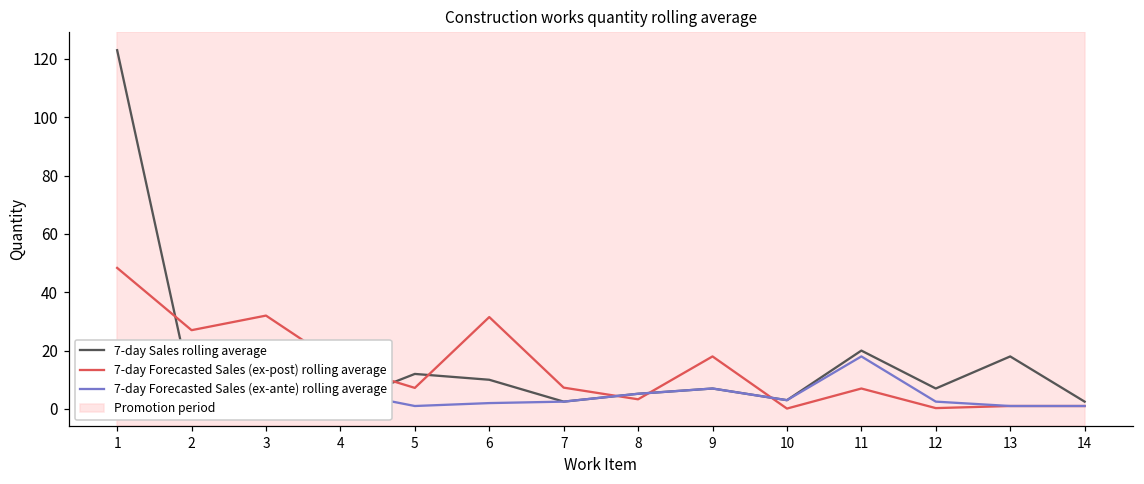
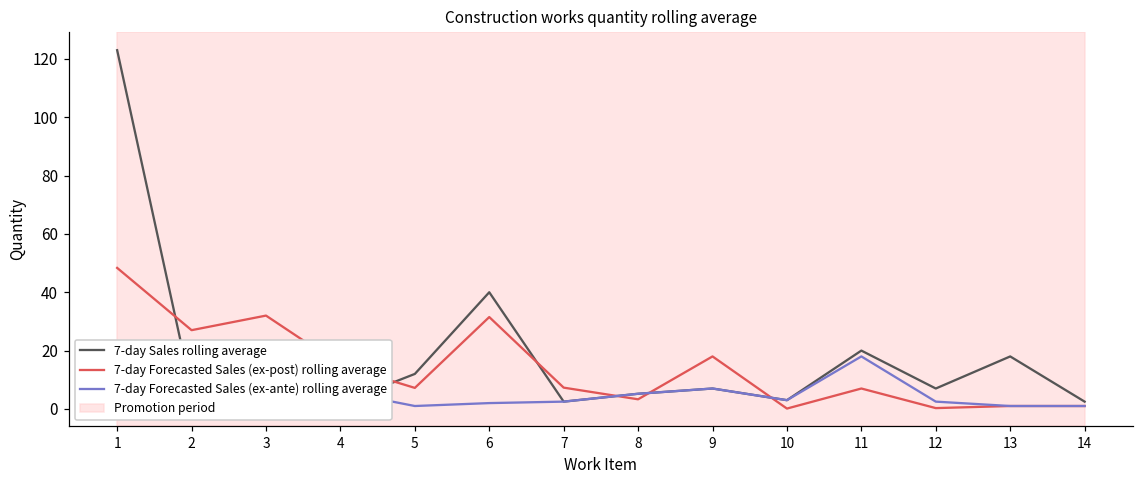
7-day Sales rolling average, 6: 10 -> 40
